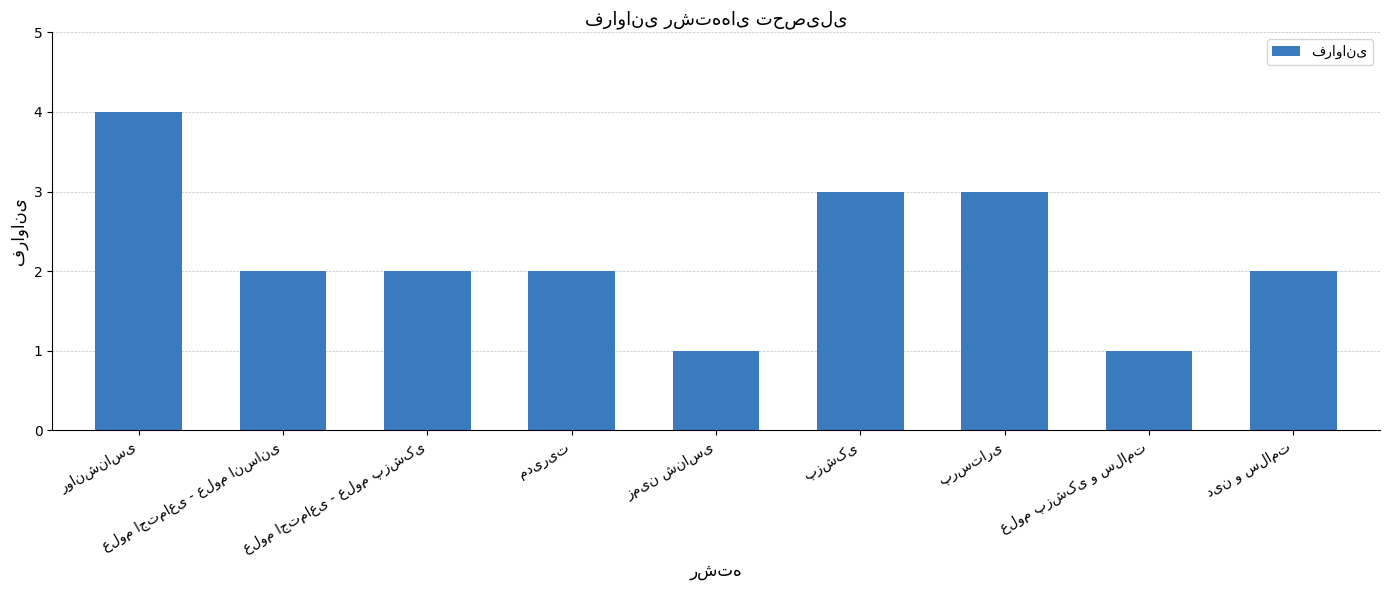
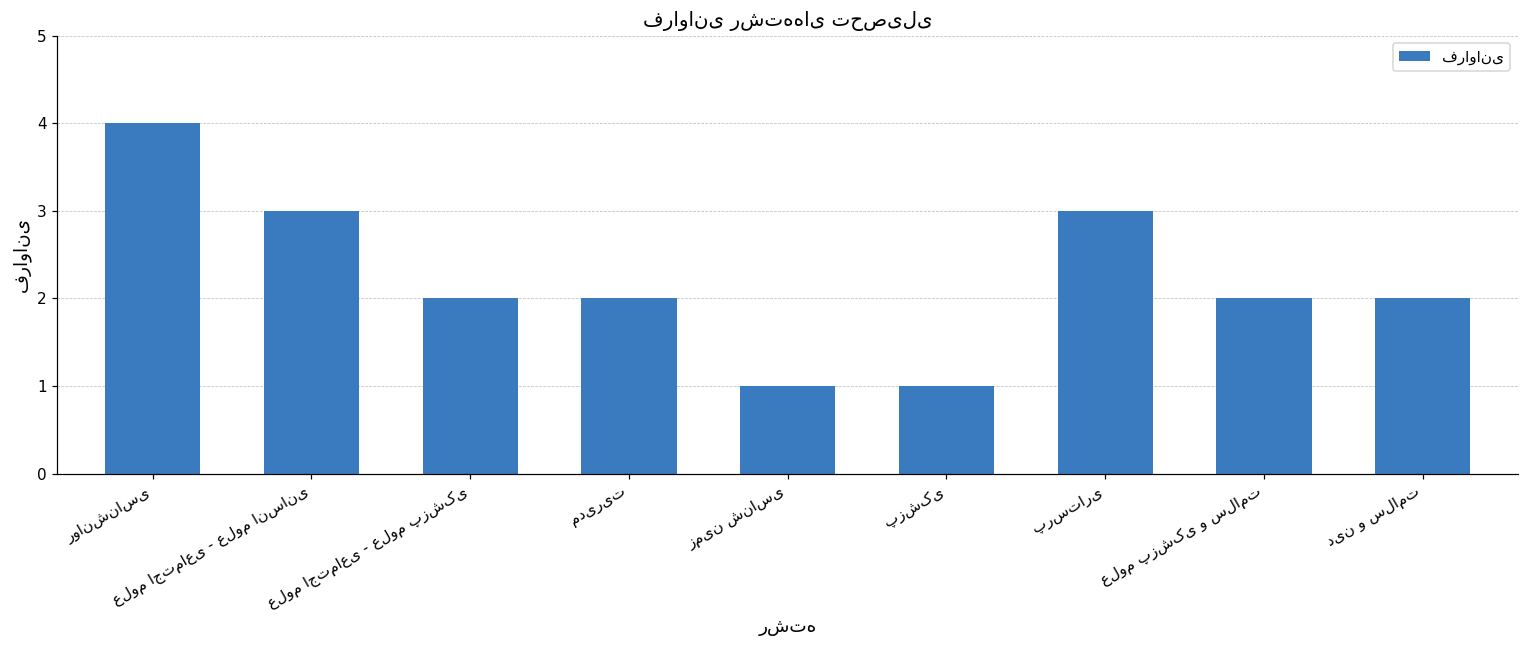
علوم اجتماعی - علوم انسانی: 2 -> 3
پزشکی: 3 -> 1
علوم پزشکی و سلامت: 1 -> 2
